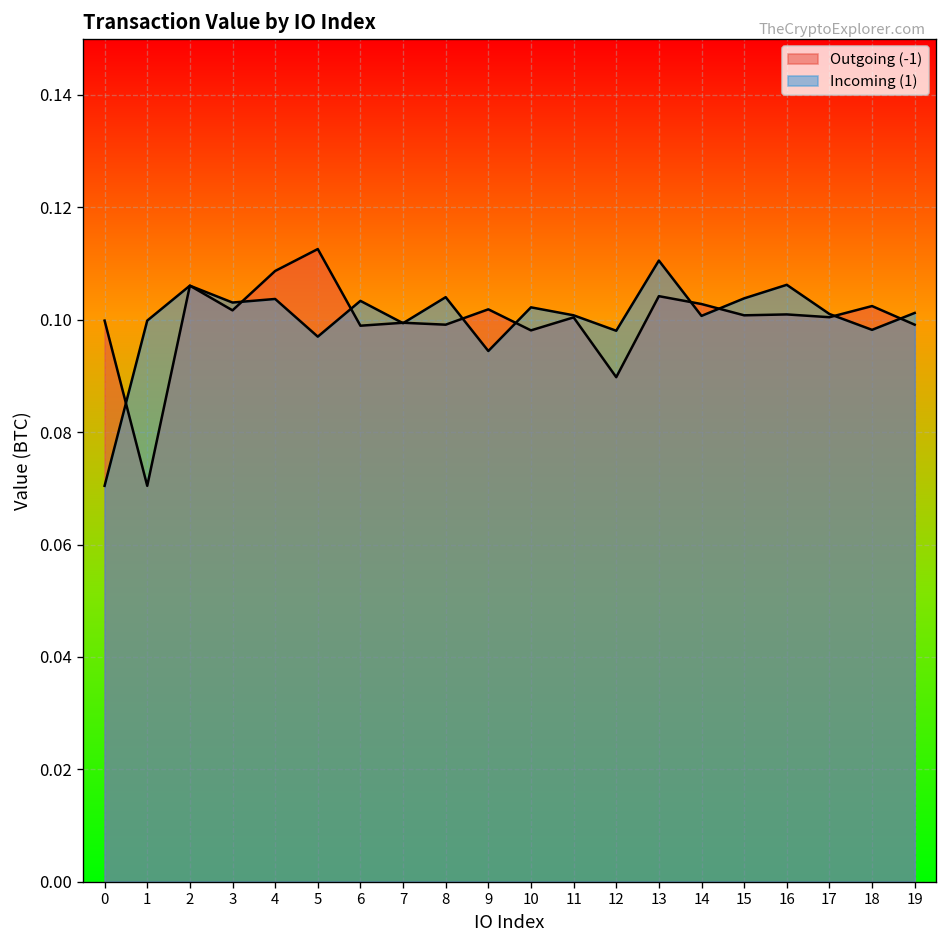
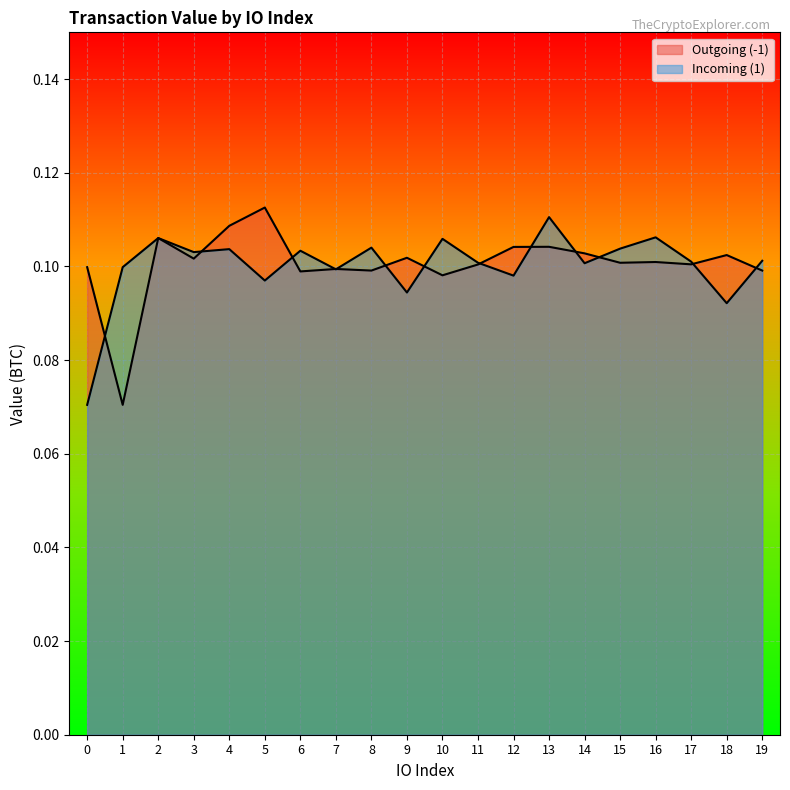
Incoming (1), 10: 0.102 -> 0.106
Outgoing (-1), 12: 0.090 -> 0.104
Incoming (1), 18: 0.098 -> 0.092
